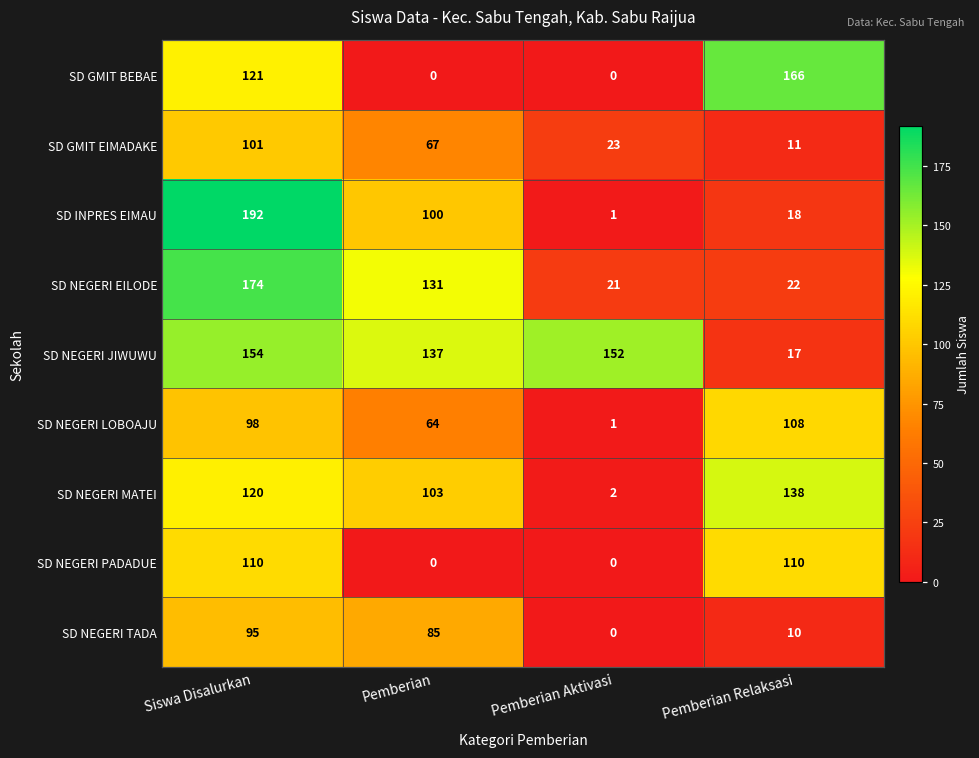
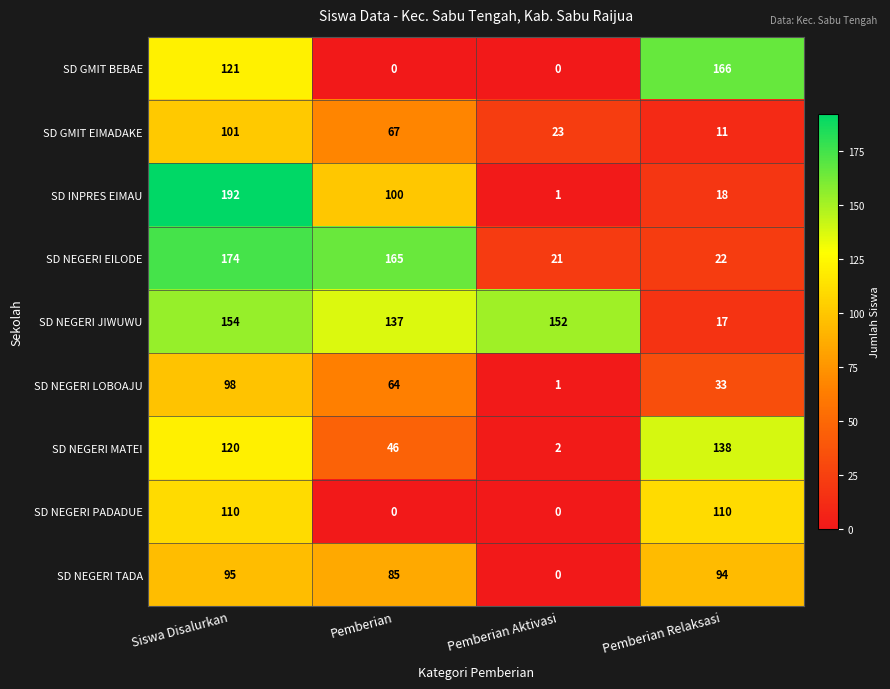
SD NEGERI EILODE, Pemberian: 131 -> 165
SD NEGERI LOBOAJU, Pemberian Relaksasi: 108 -> 33
SD NEGERI MATEI, Pemberian: 103 -> 46
SD NEGERI TADA, Pemberian Relaksasi: 10 -> 94
